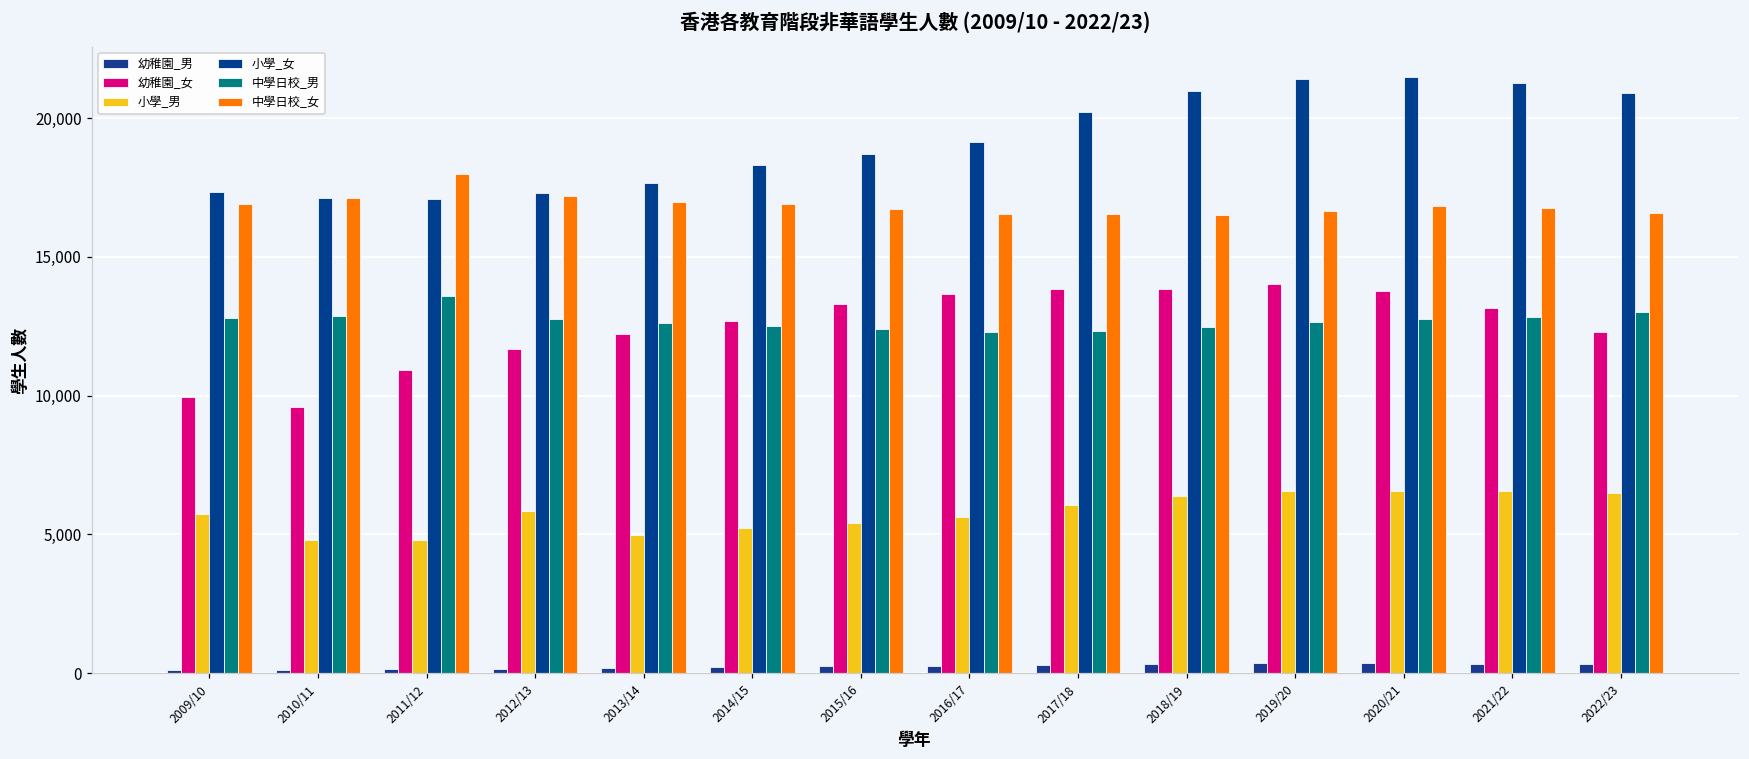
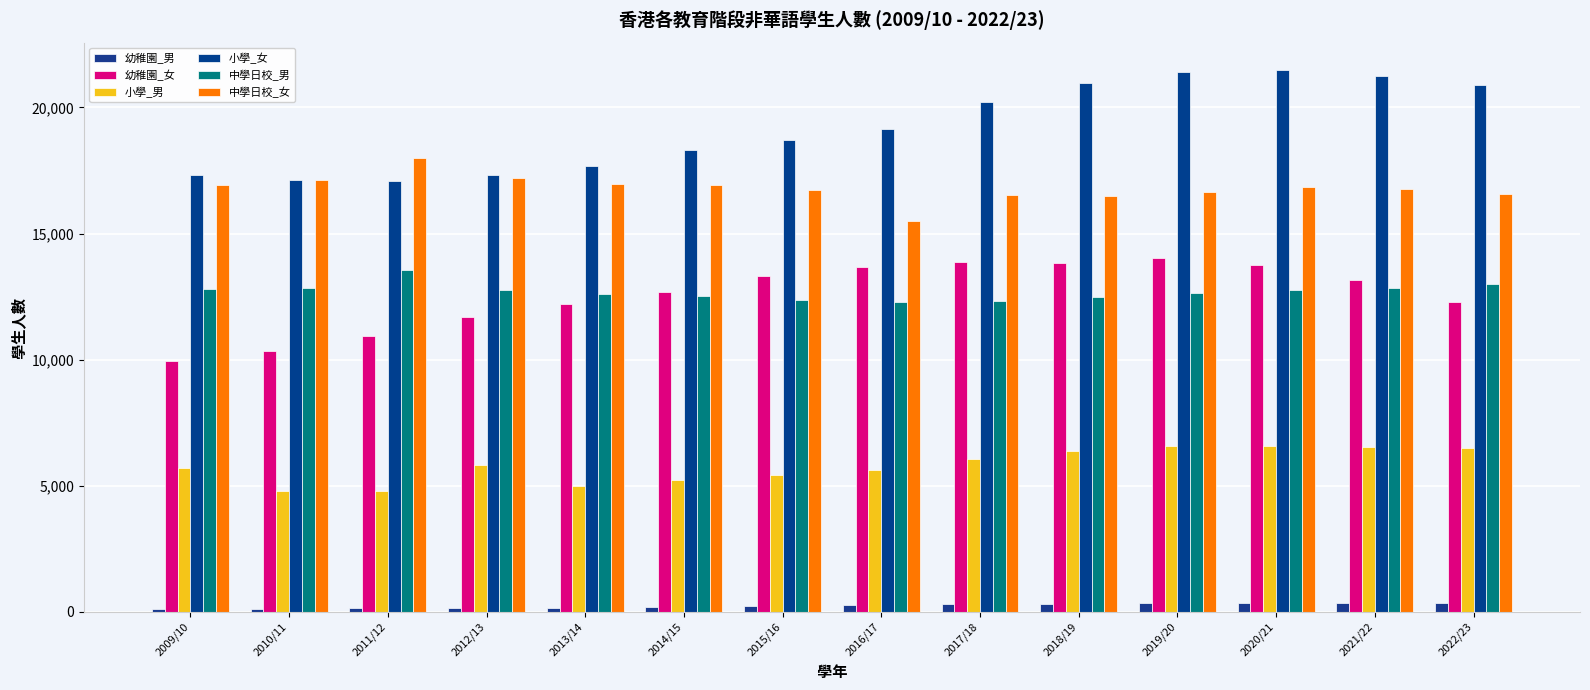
幼稚園_女, 2010/11: 9,600 -> 10,300
中學日校_女, 2016/17: 16,600 -> 15,500
